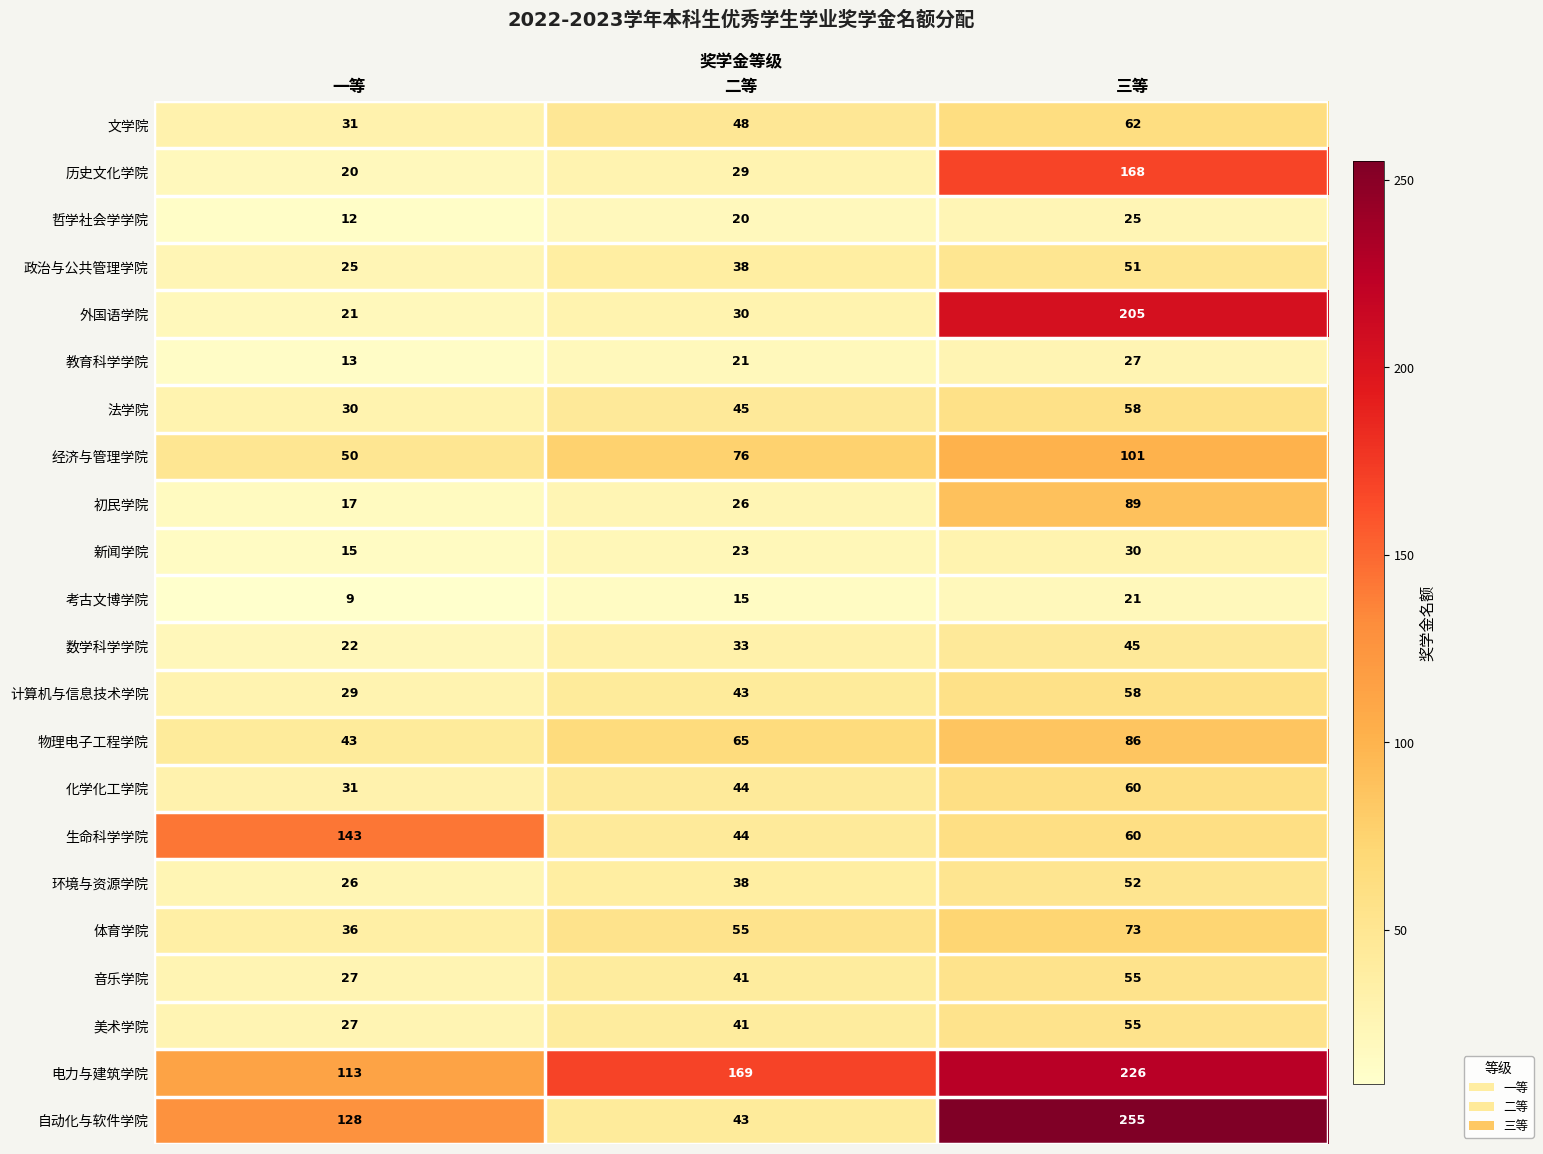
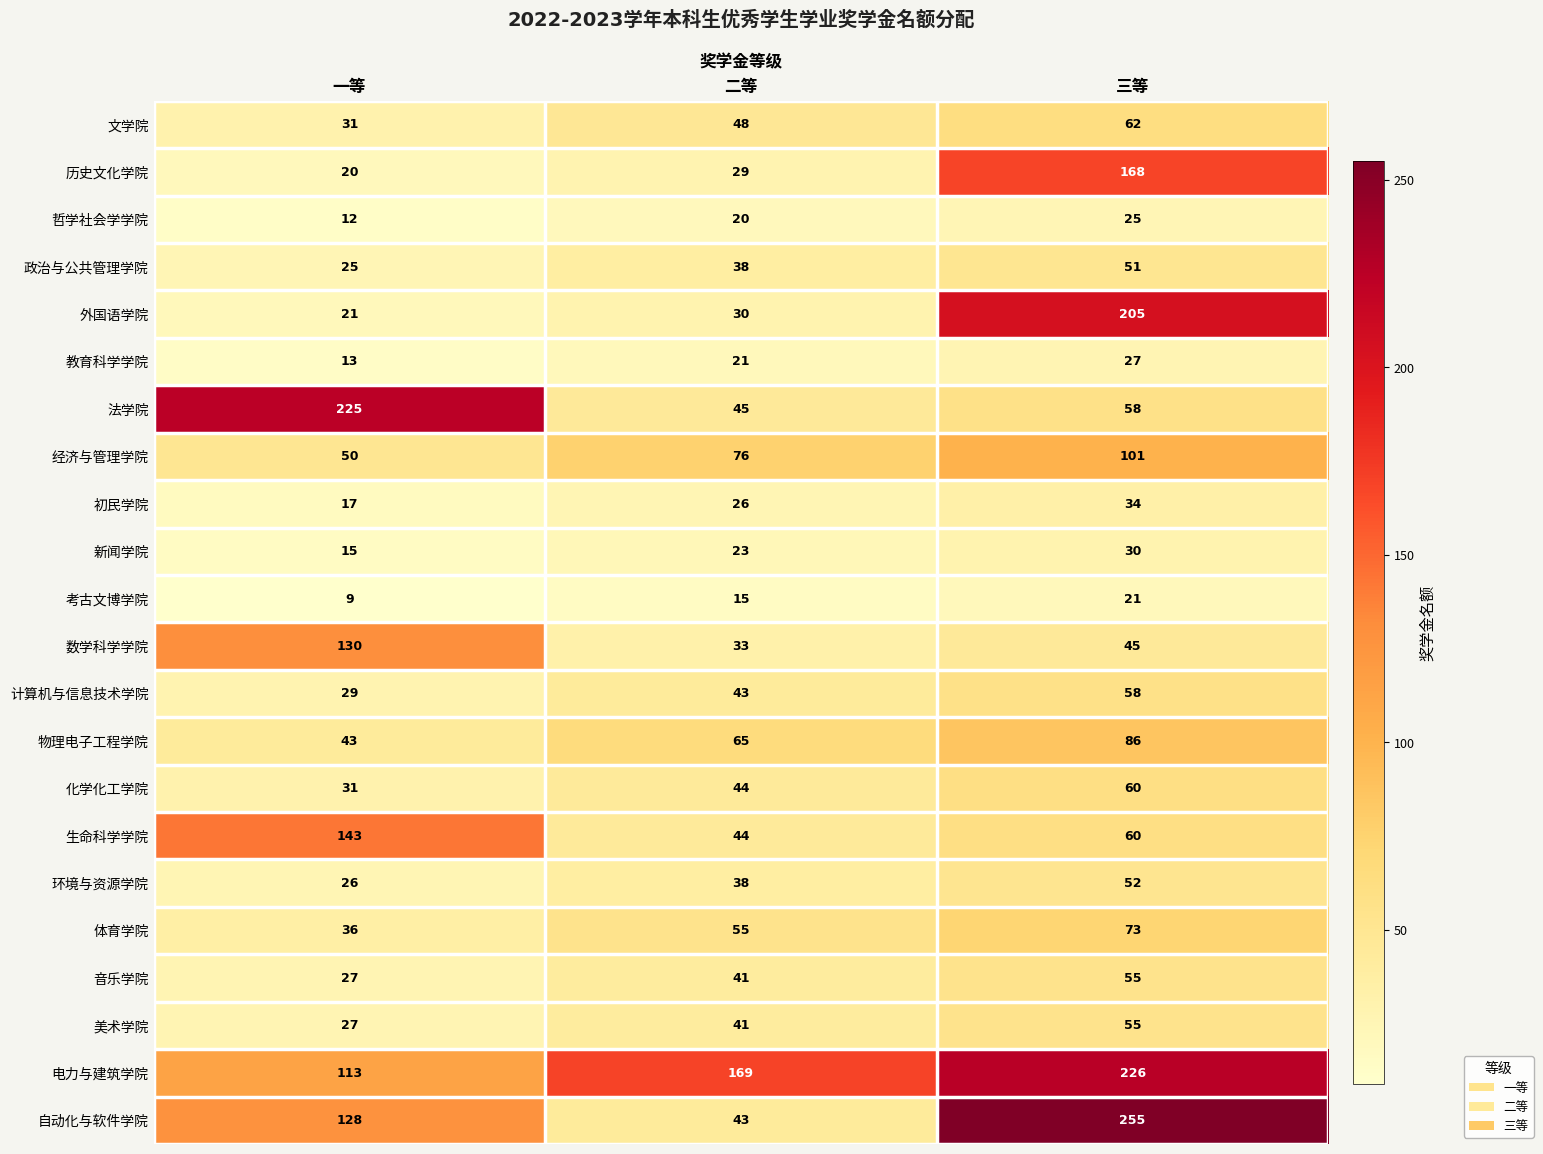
法学院, 一等: 30 -> 225
初民学院, 三等: 89 -> 34
数学科学学院, 一等: 22 -> 130
